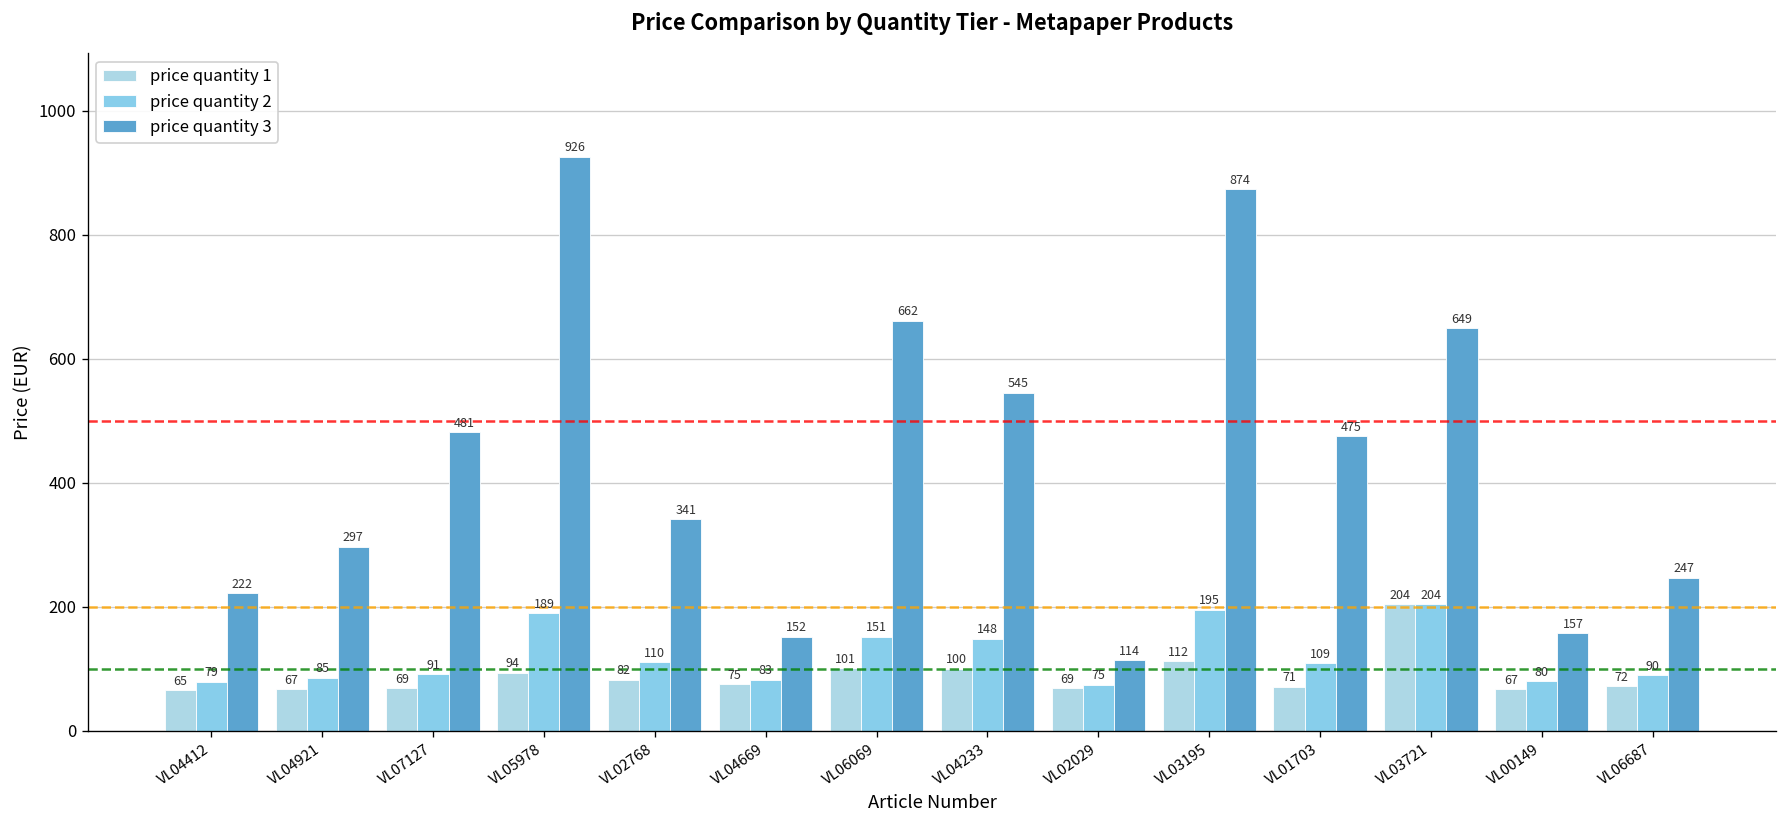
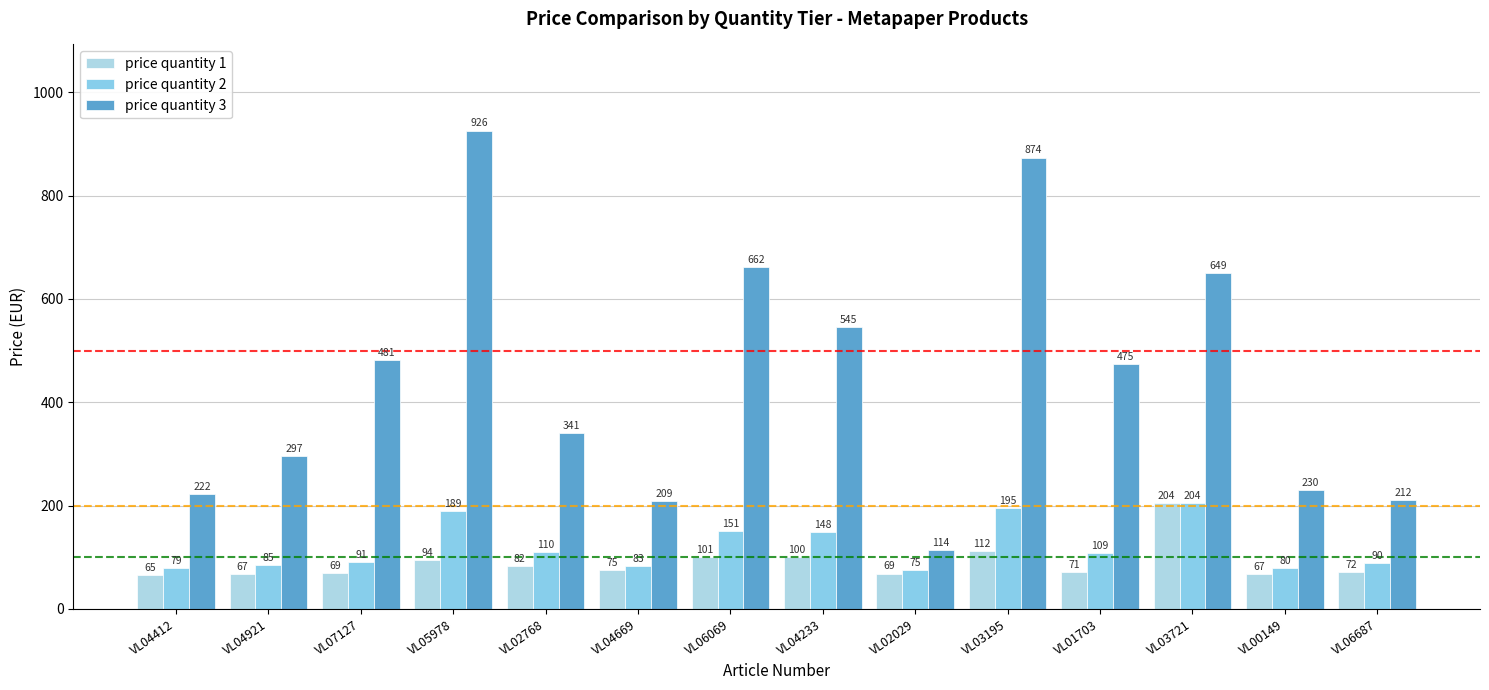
price quantity 3, VL04669: 152 -> 209
price quantity 3, VL00149: 157 -> 230
price quantity 3, VL06687: 247 -> 212
